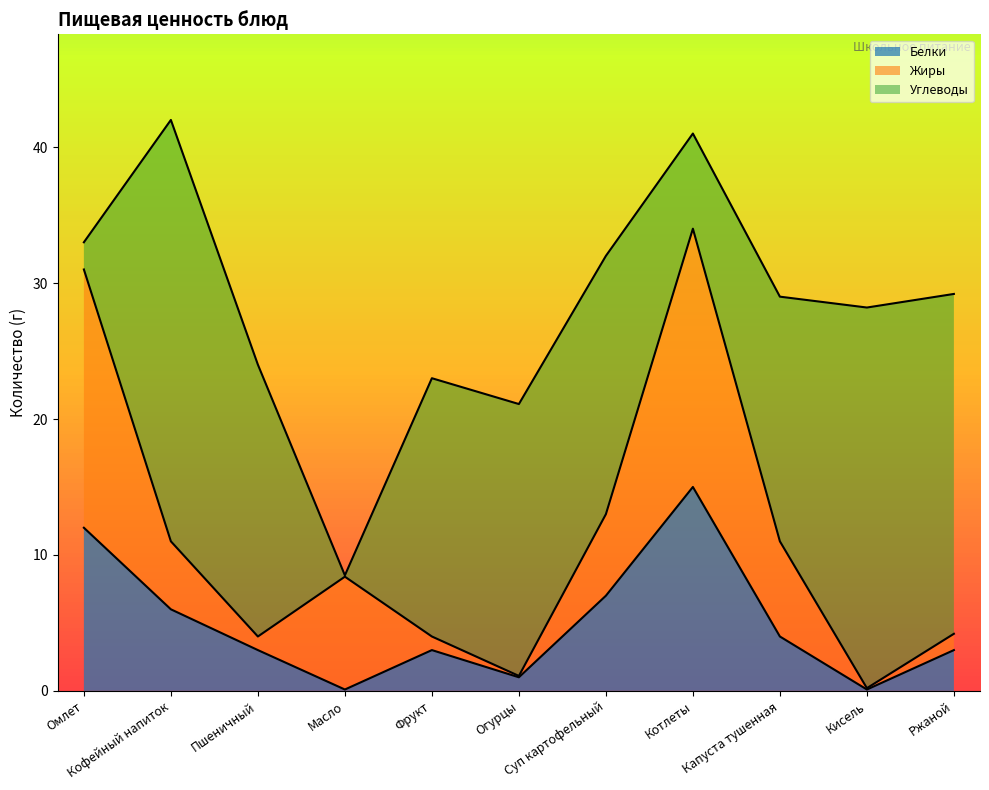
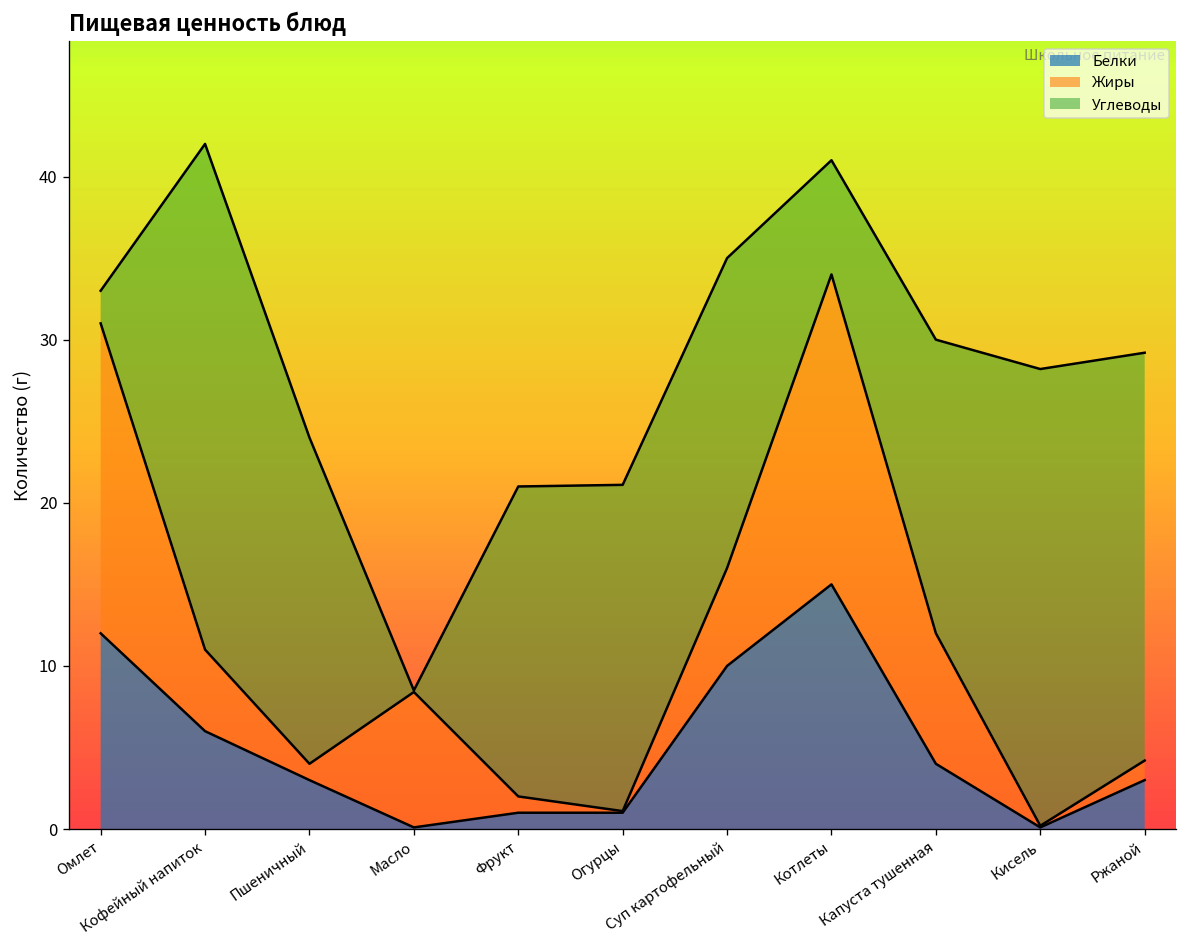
Белки, Фрукт: 3 -> 1
Белки, Суп картофельный: 7 -> 10
Жиры, Капуста тушенная: 7 -> 8
